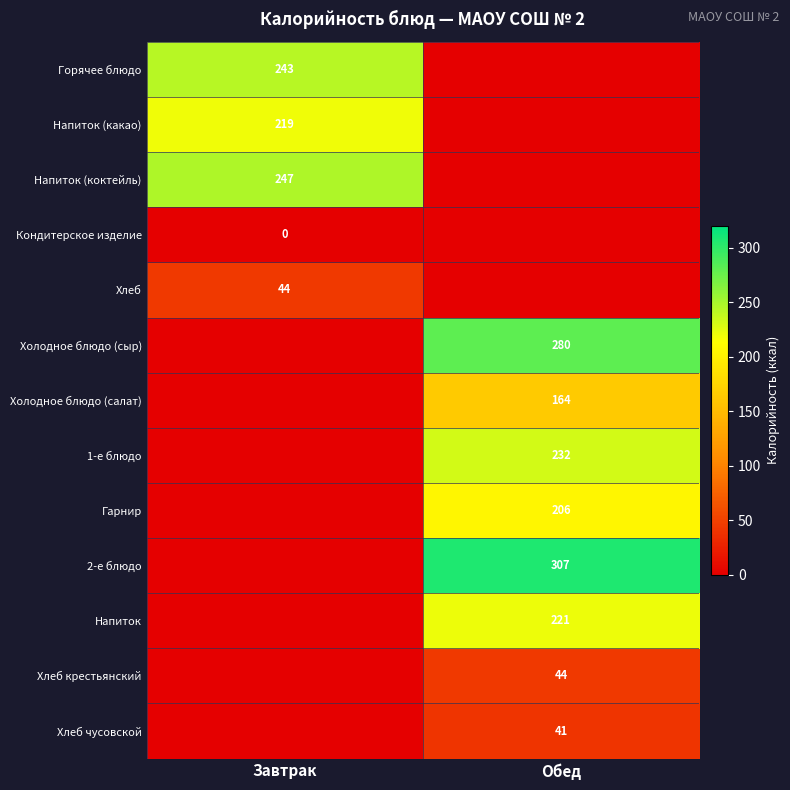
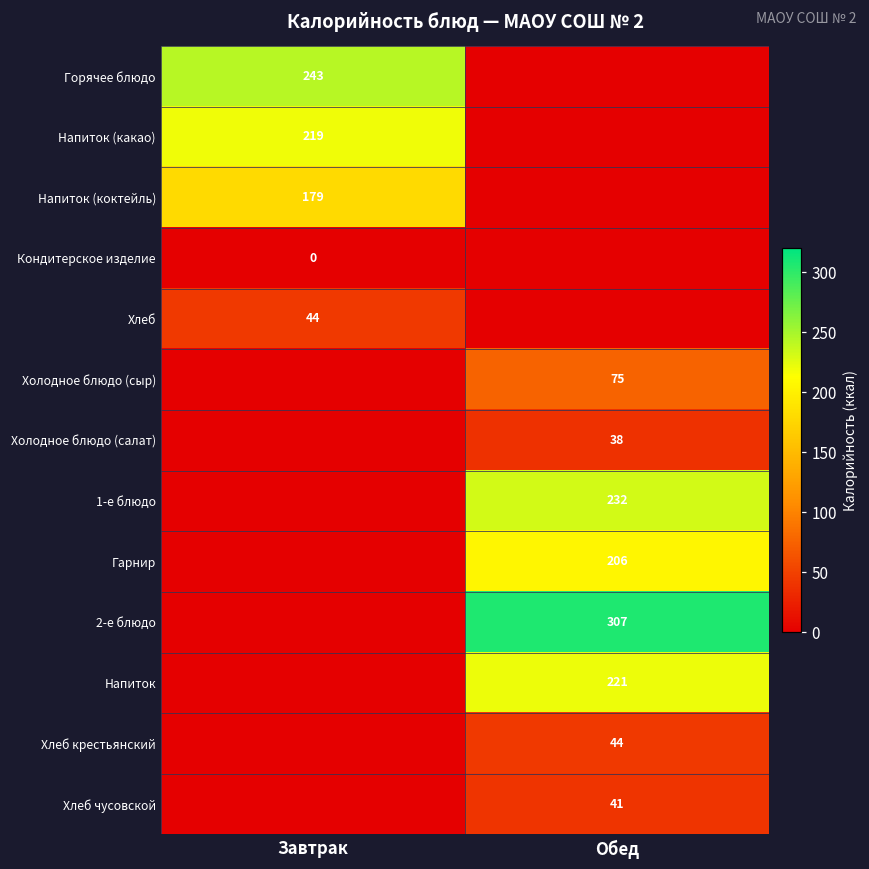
Напиток (коктейль), Завтрак: 247 -> 179
Холодное блюдо (сыр), Обед: 280 -> 75
Холодное блюдо (салат), Обед: 164 -> 38
